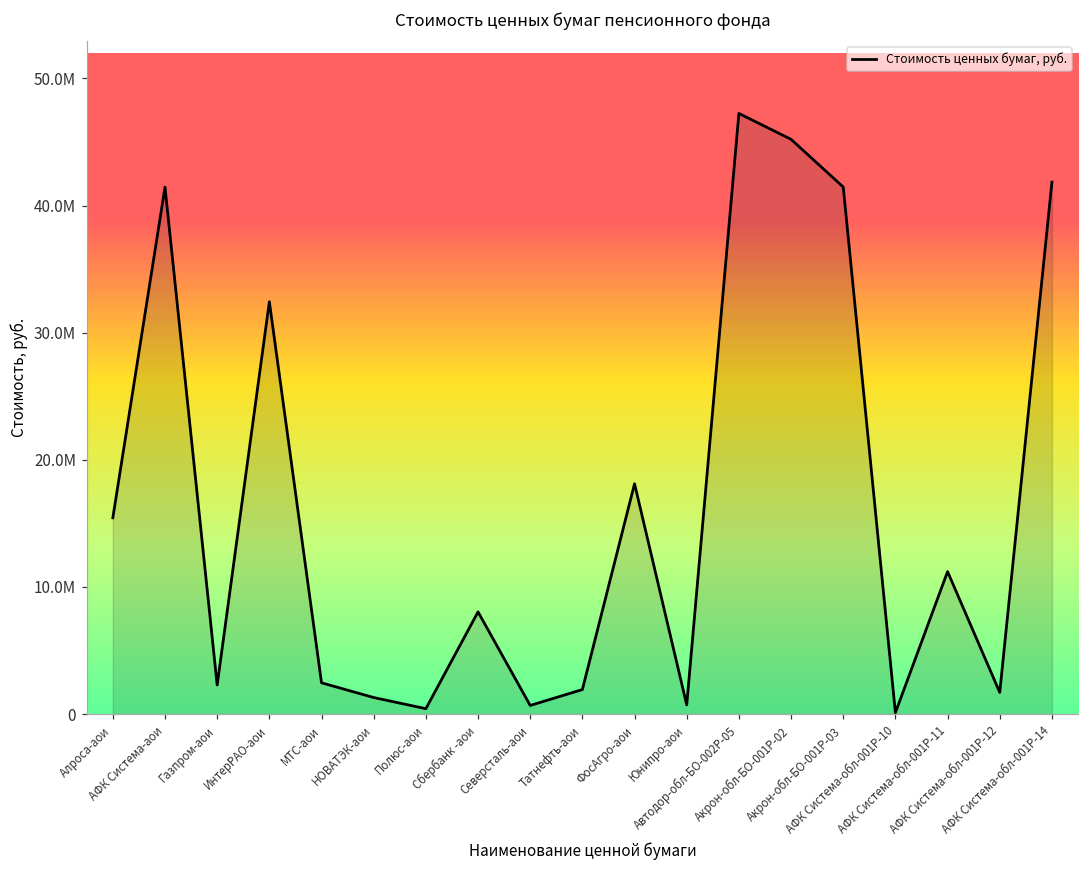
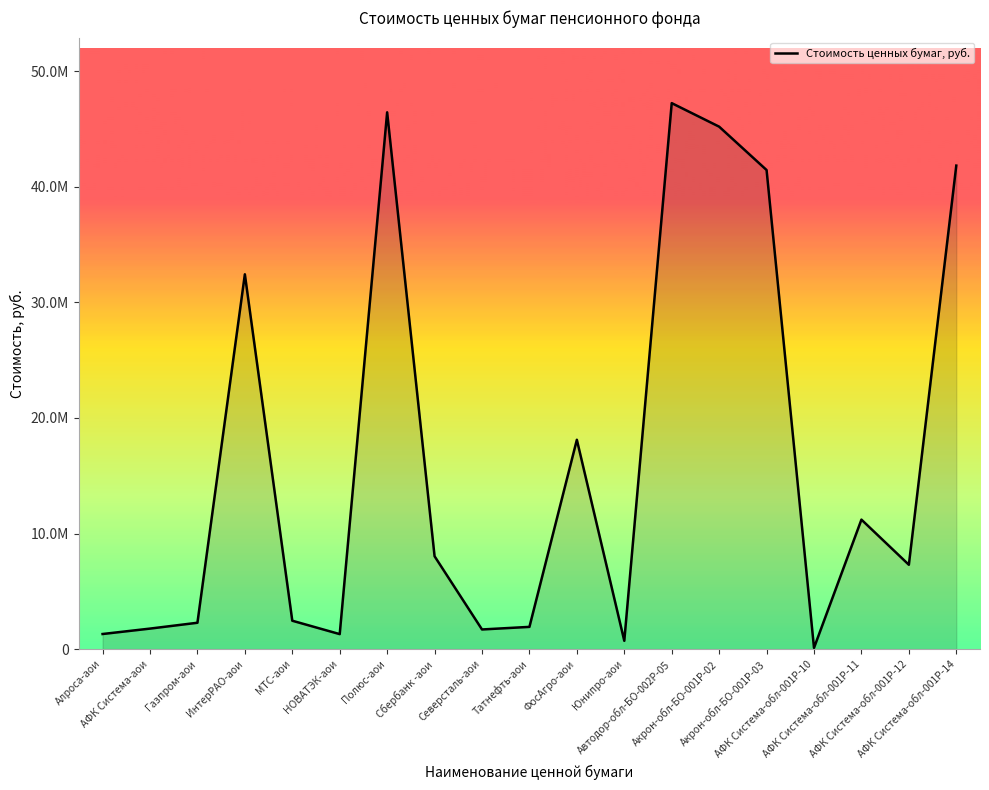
Алроса-аои: 15400000 -> 1300000
АФК Система-аои: 41400000 -> 1800000
Полюс-аои: 400000 -> 46400000
Северсталь-аои: 700000 -> 1700000
АФК Система-обл-001P-12: 1700000 -> 7300000
